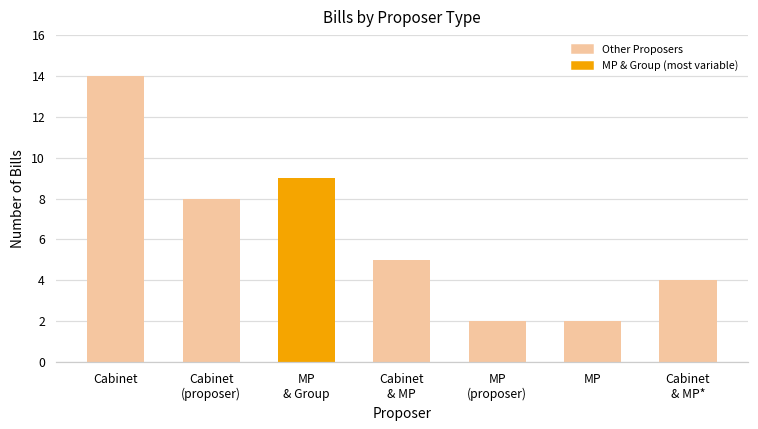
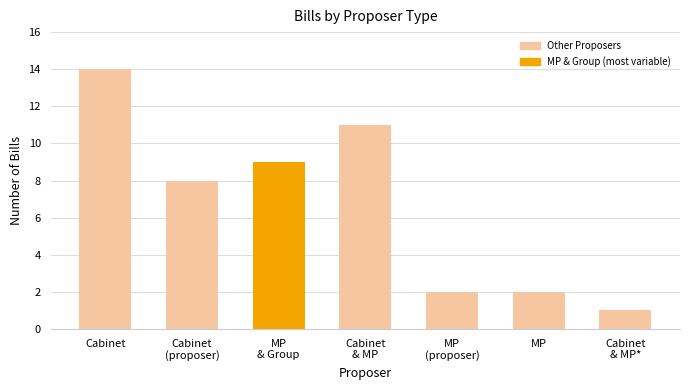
Cabinet & MP: 5 -> 11
Cabinet & MP*: 4 -> 1
